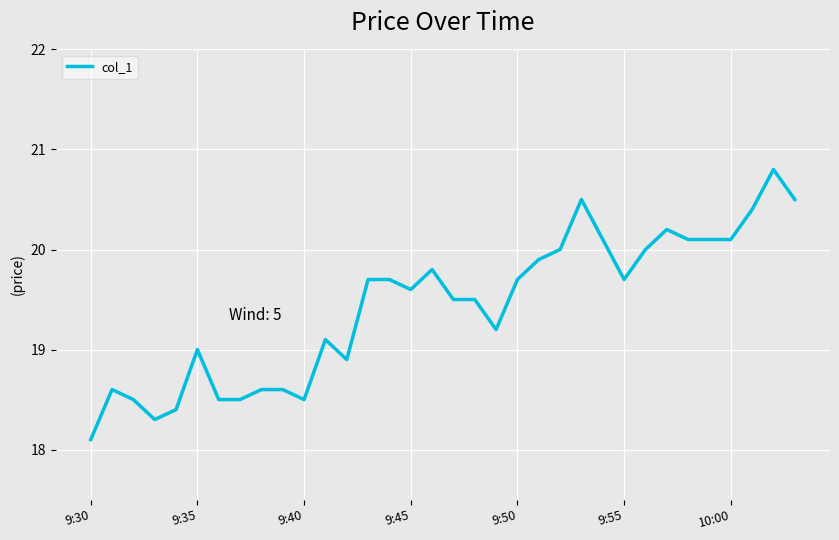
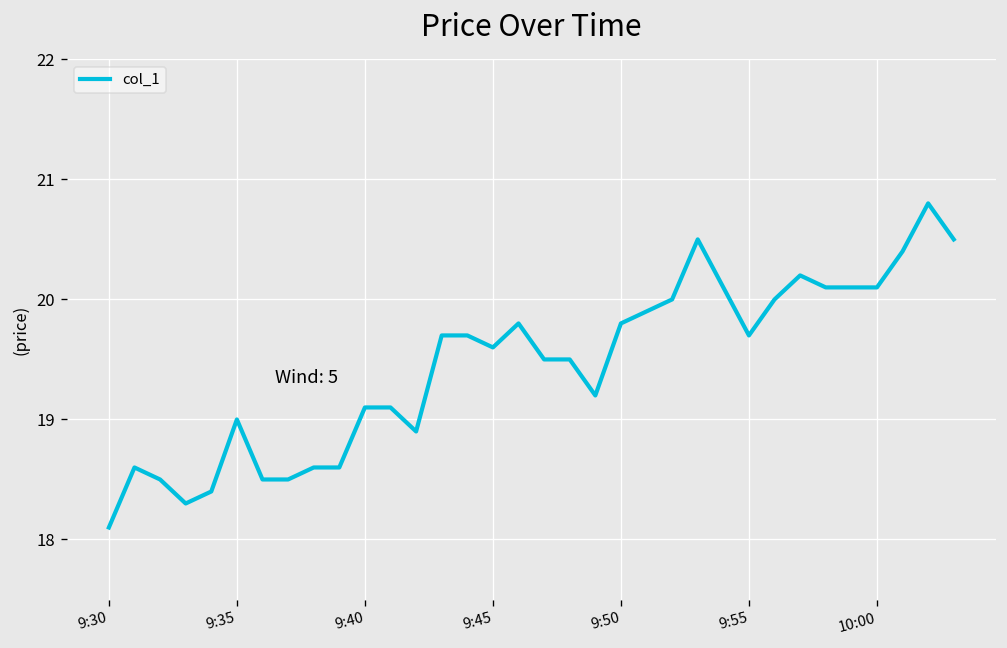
9:40: 18.5 -> 19.1
9:50: 19.7 -> 19.8
